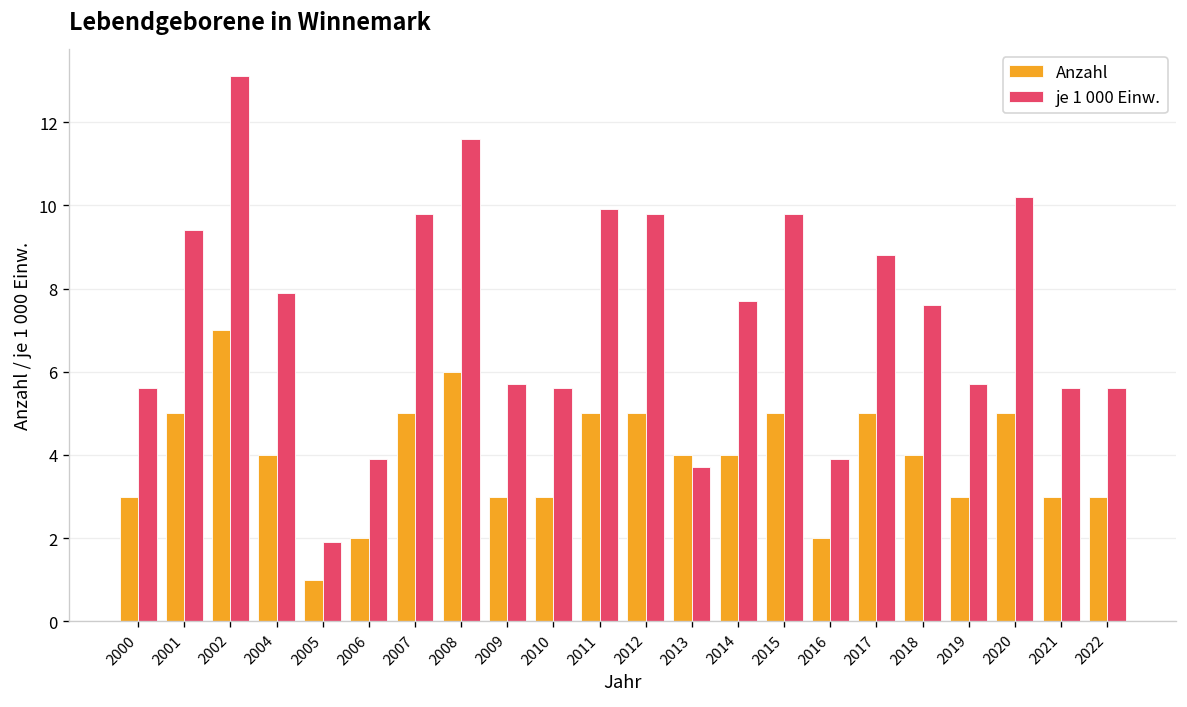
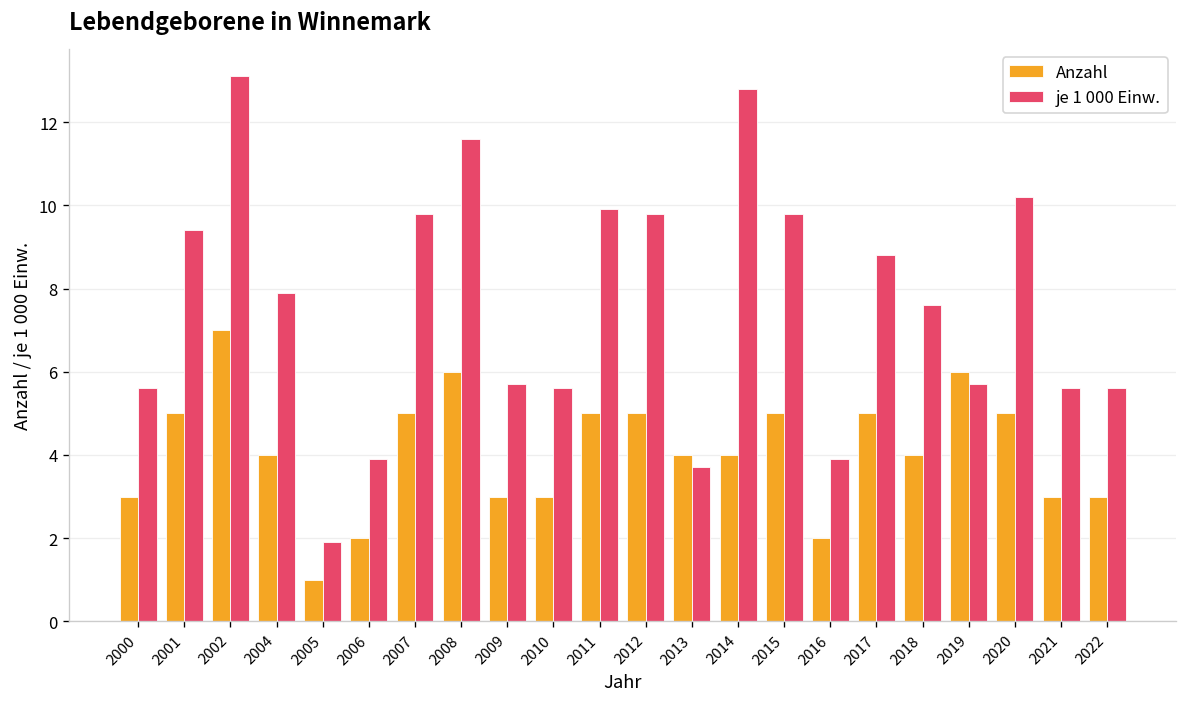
je 1 000 Einw., 2014: 7.7 -> 12.8
Anzahl, 2019: 3 -> 6
